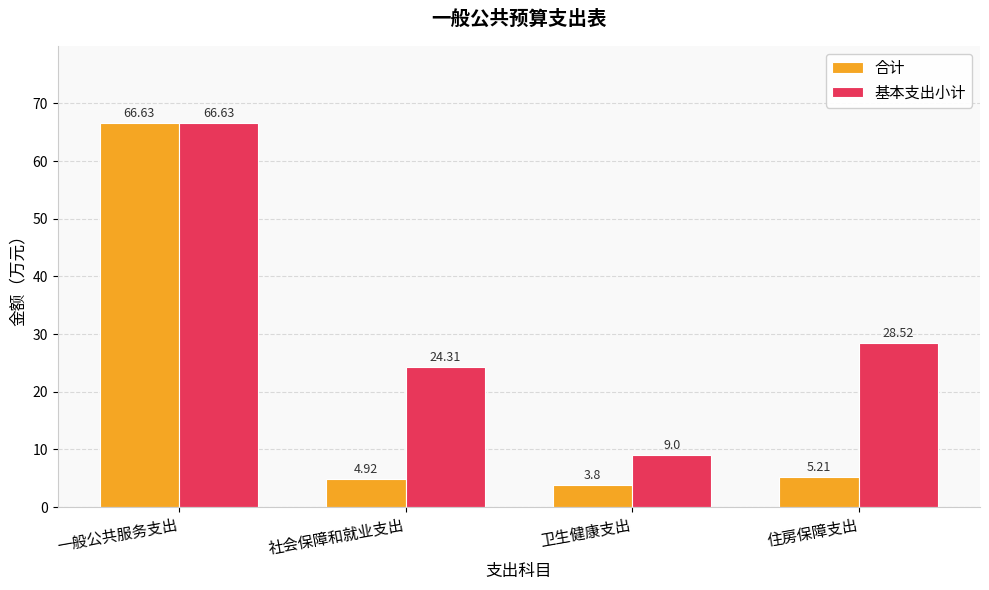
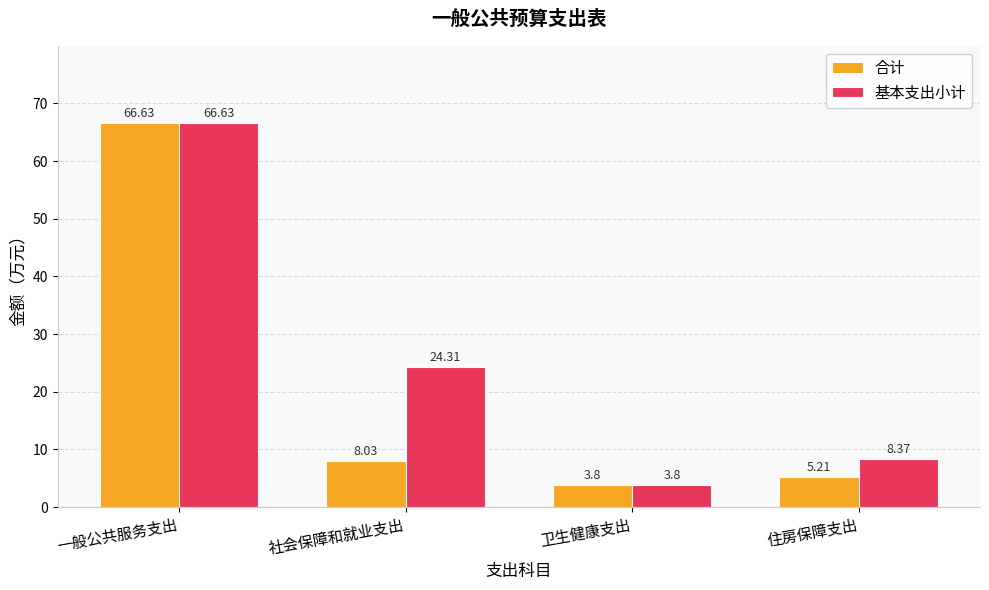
合计, 社会保障和就业支出: 4.92 -> 8.03
基本支出小计, 卫生健康支出: 9.0 -> 3.8
基本支出小计, 住房保障支出: 28.52 -> 8.37
